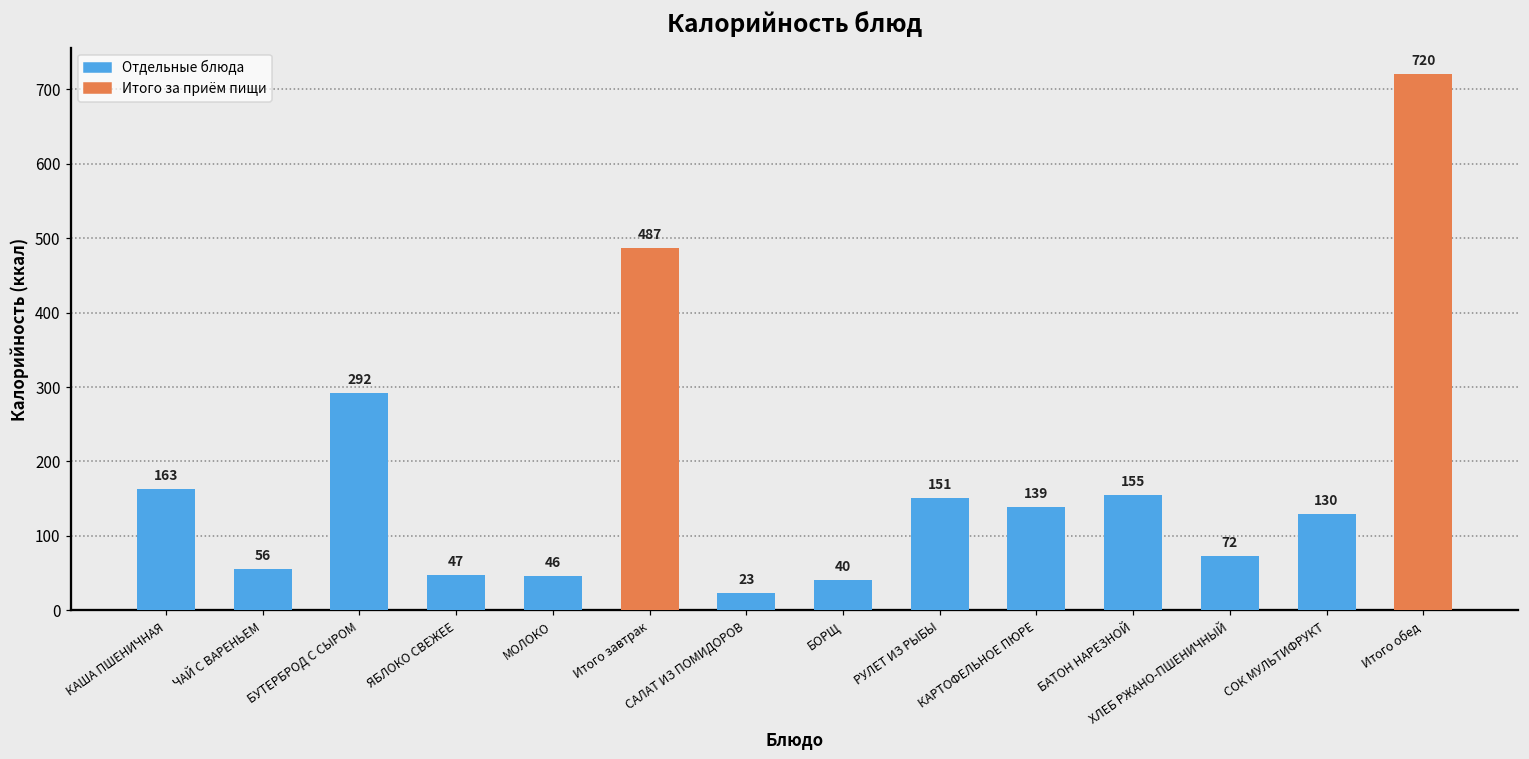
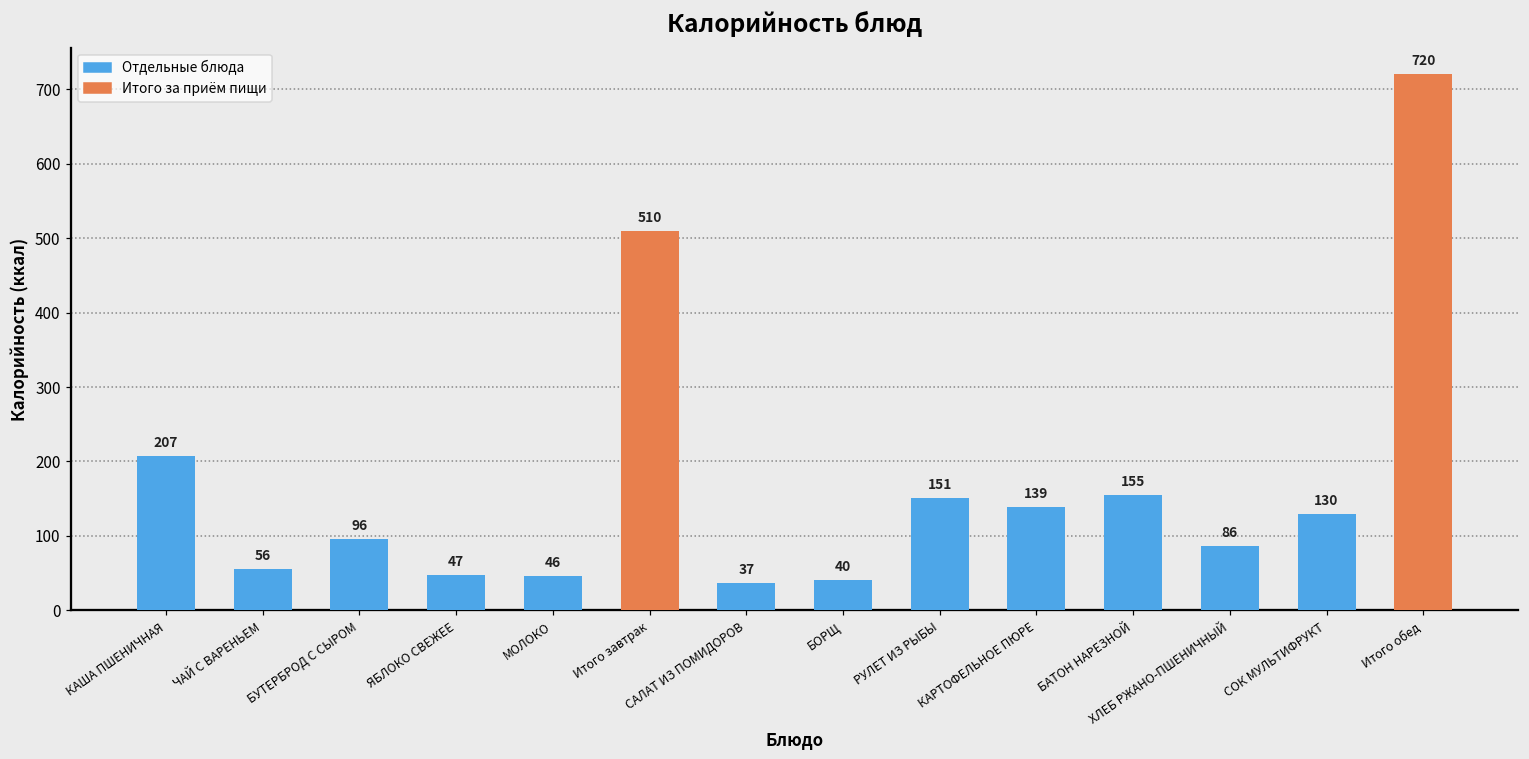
КАША ПШЕНИЧНАЯ: 163 -> 207
БУТЕРБРОД С СЫРОМ: 292 -> 96
Итого завтрак: 487 -> 510
САЛАТ ИЗ ПОМИДОРОВ: 23 -> 37
ХЛЕБ РЖАНО-ПШЕНИЧНЫЙ: 72 -> 86
